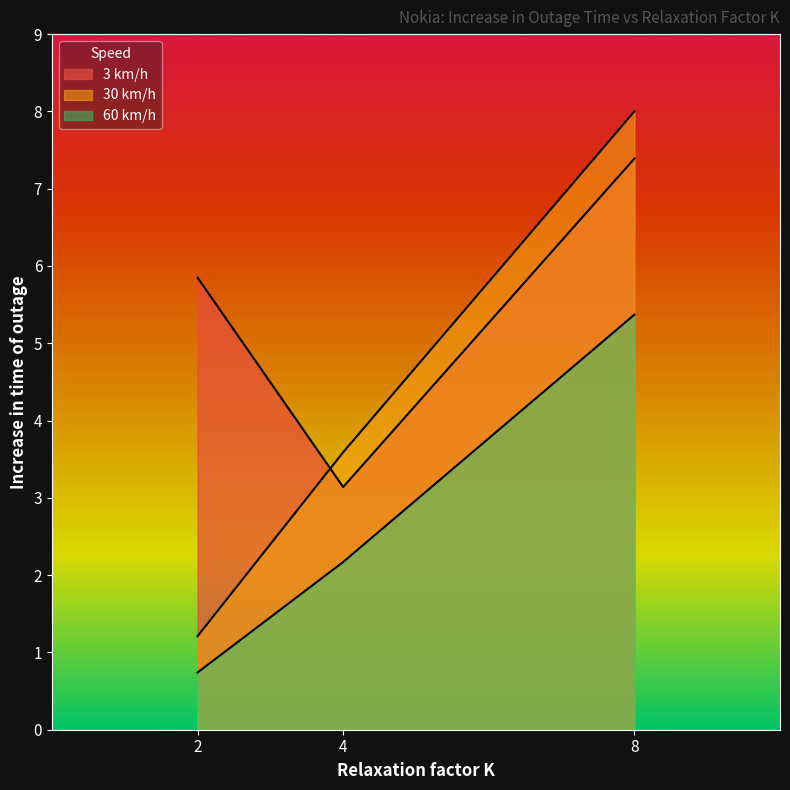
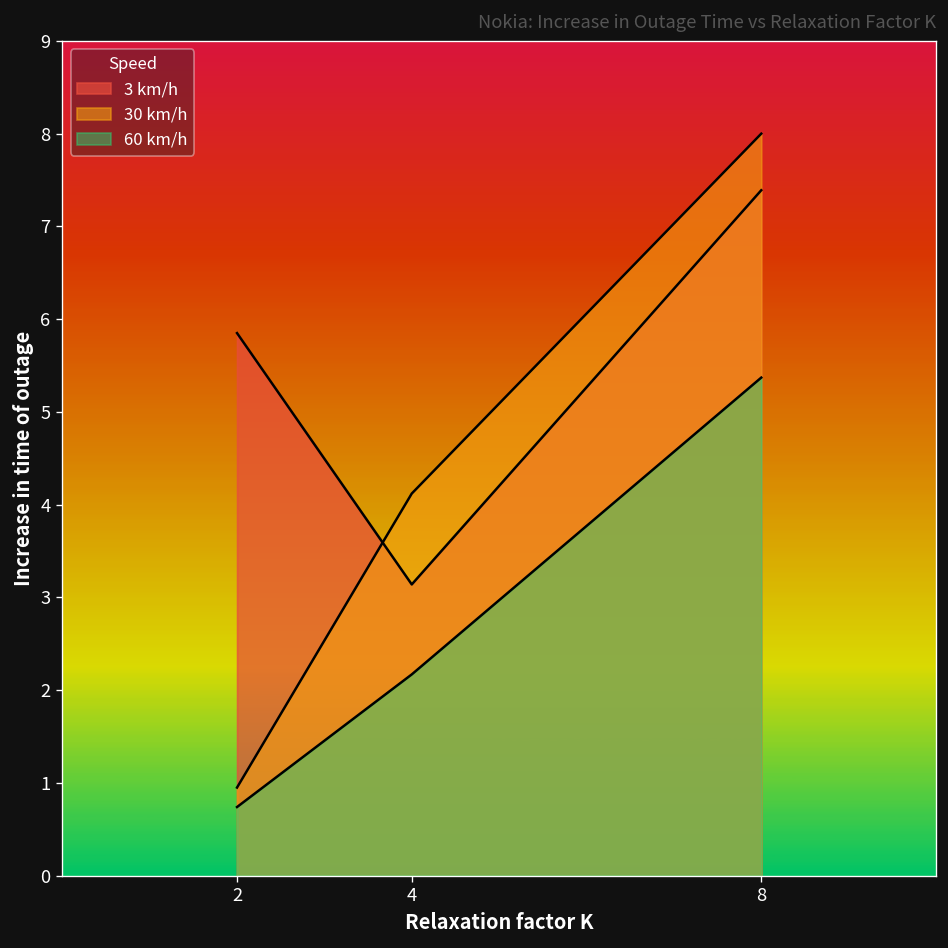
30 km/h, 2: 1.2 -> 1.0
30 km/h, 4: 3.6 -> 4.1
